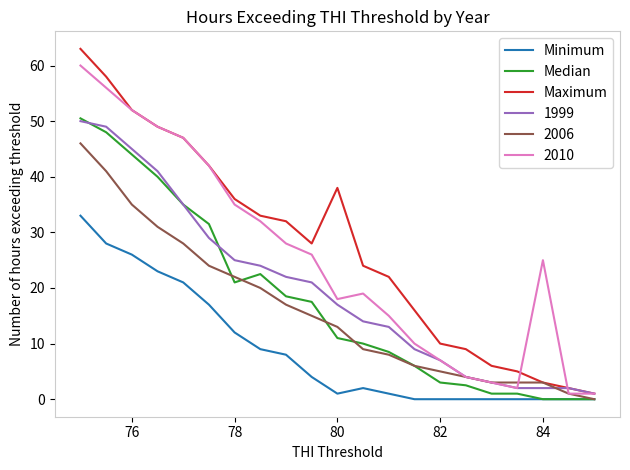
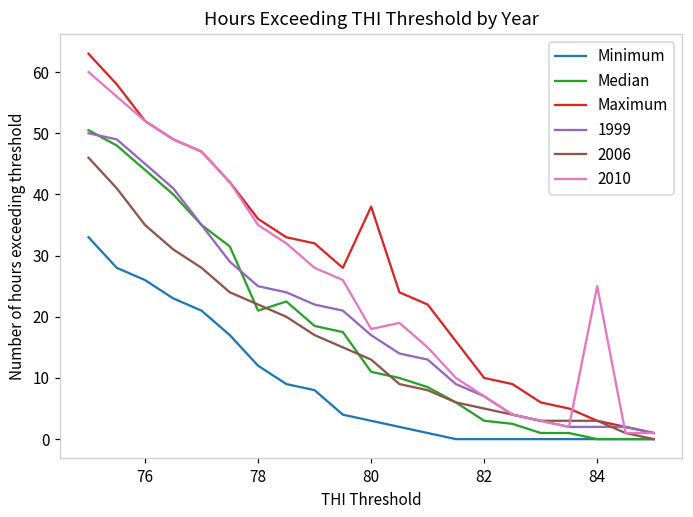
Minimum, 80: 1 -> 3
